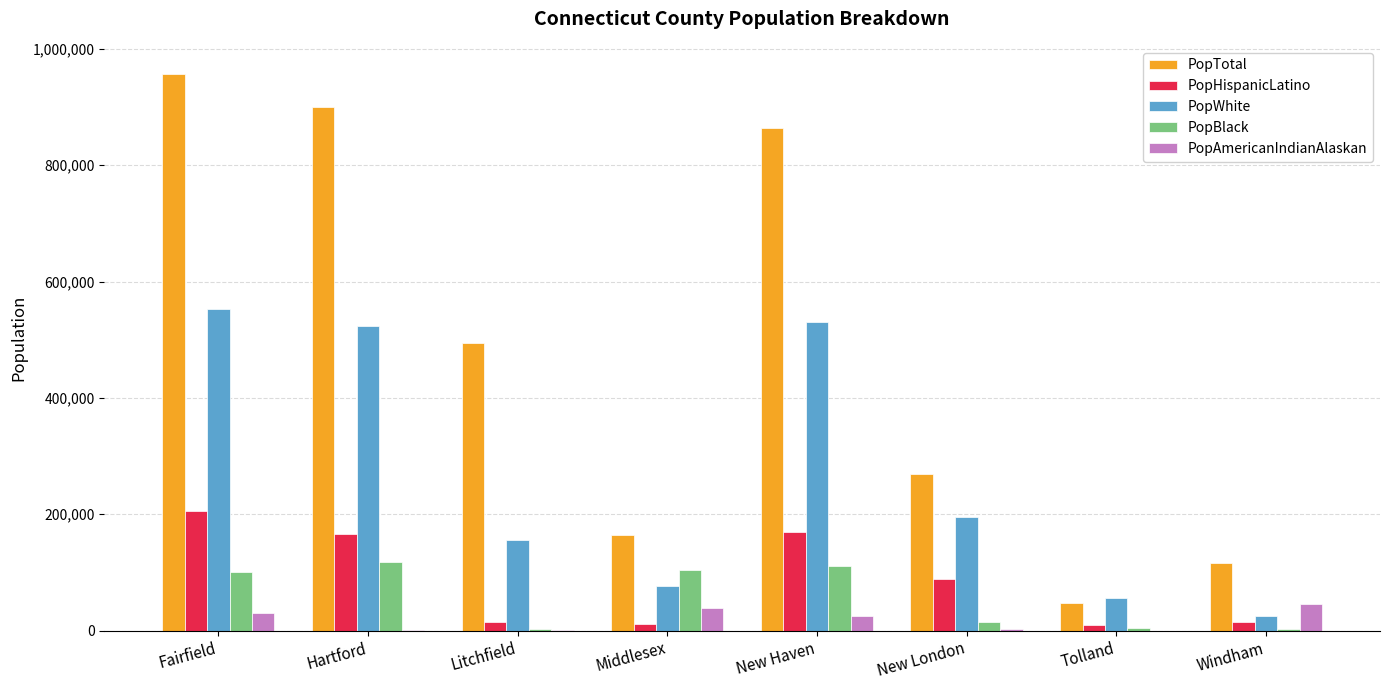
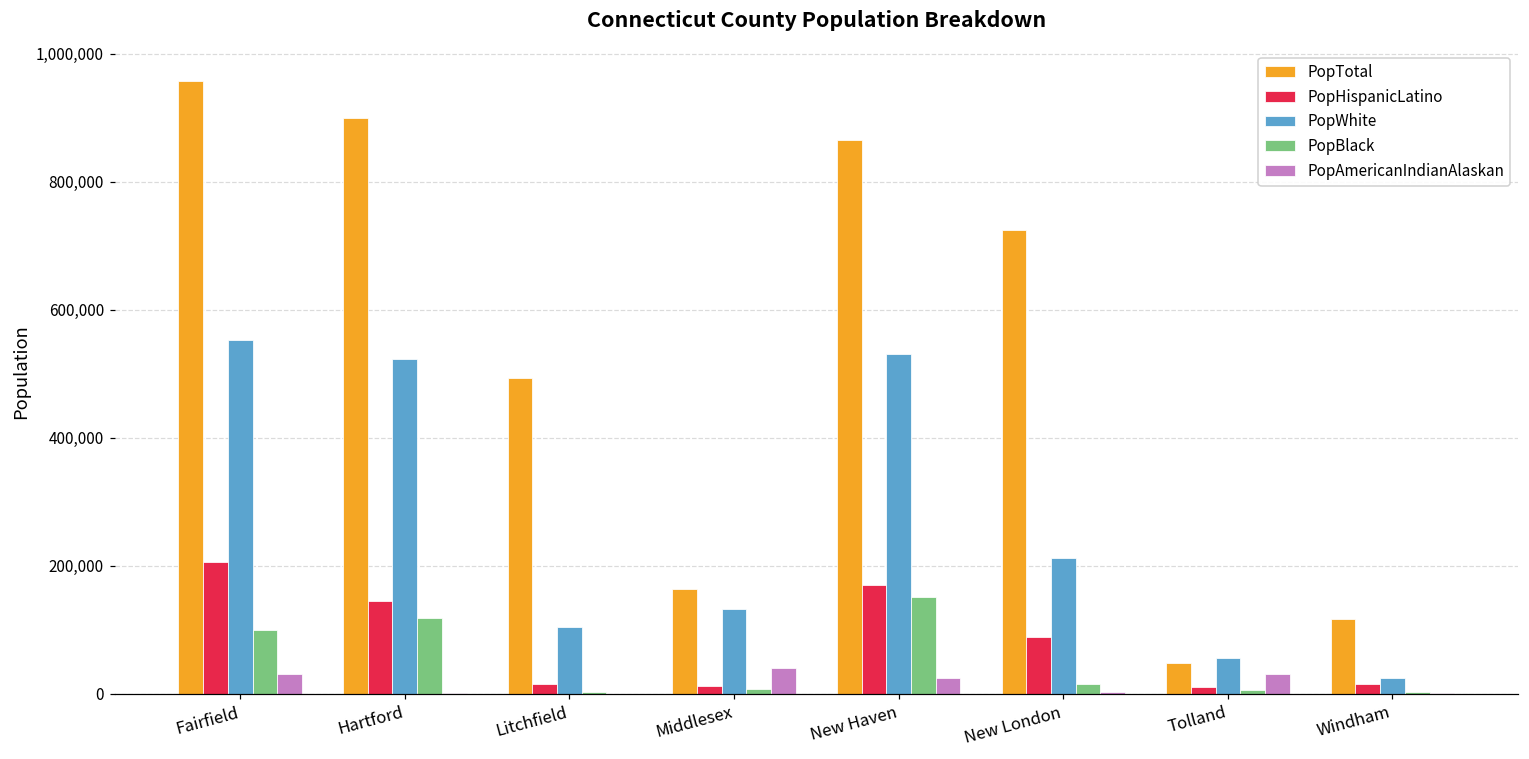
PopHispanicLatino, Hartford: 170,000 -> 150,000
PopWhite, Litchfield: 160,000 -> 100,000
PopWhite, Middlesex: 80,000 -> 130,000
PopBlack, Middlesex: 100,000 -> 10,000
PopBlack, New Haven: 110,000 -> 150,000
PopTotal, New London: 270,000 -> 720,000
PopWhite, New London: 190,000 -> 210,000
PopAmericanIndianAlaskan, Tolland: 0 -> 30,000
PopAmericanIndianAlaskan, Windham: 50,000 -> 0
